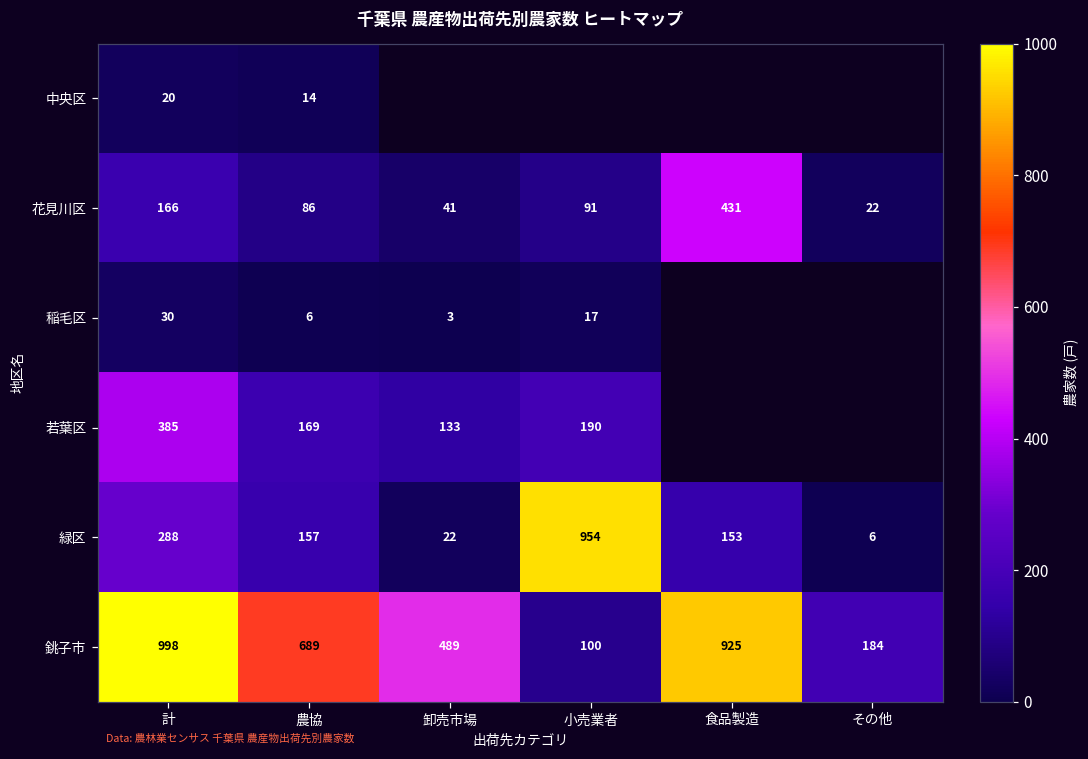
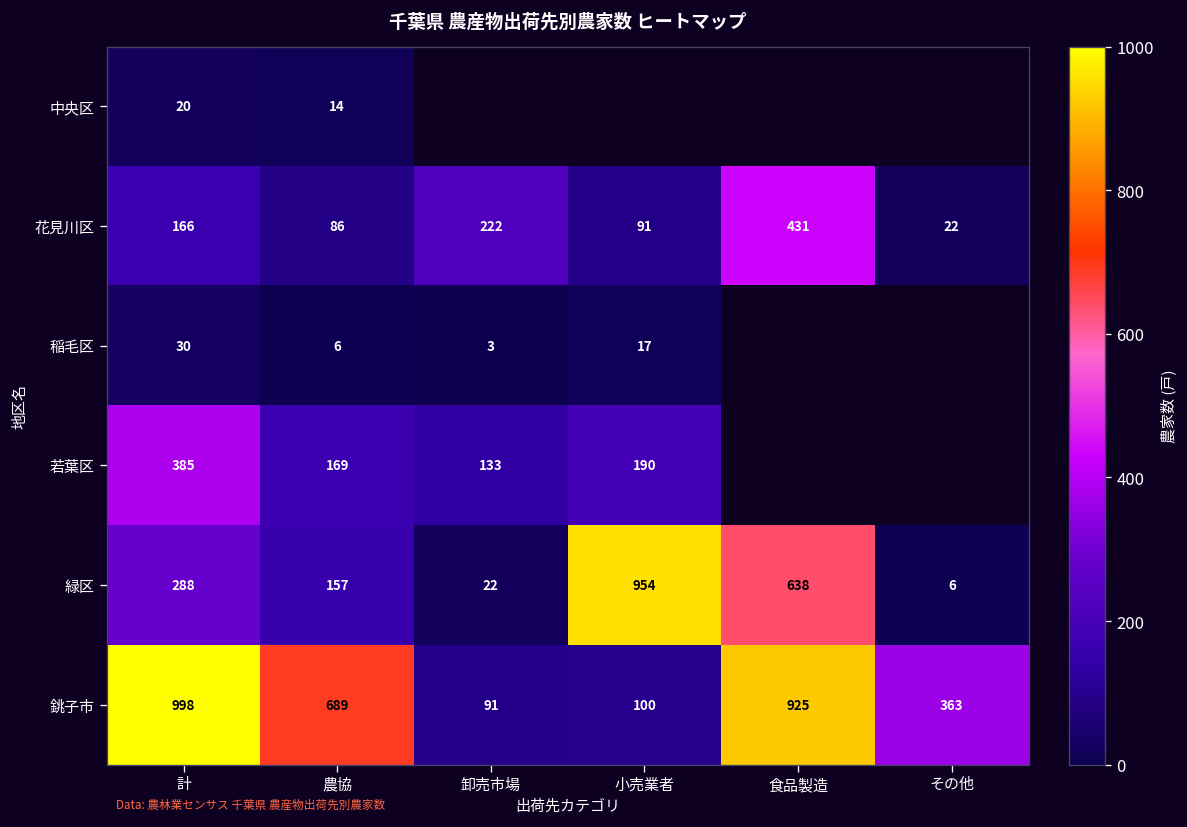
花見川区, 卸売市場: 41 -> 222
緑区, 食品製造: 153 -> 638
銚子市, 卸売市場: 489 -> 91
銚子市, その他: 184 -> 363
